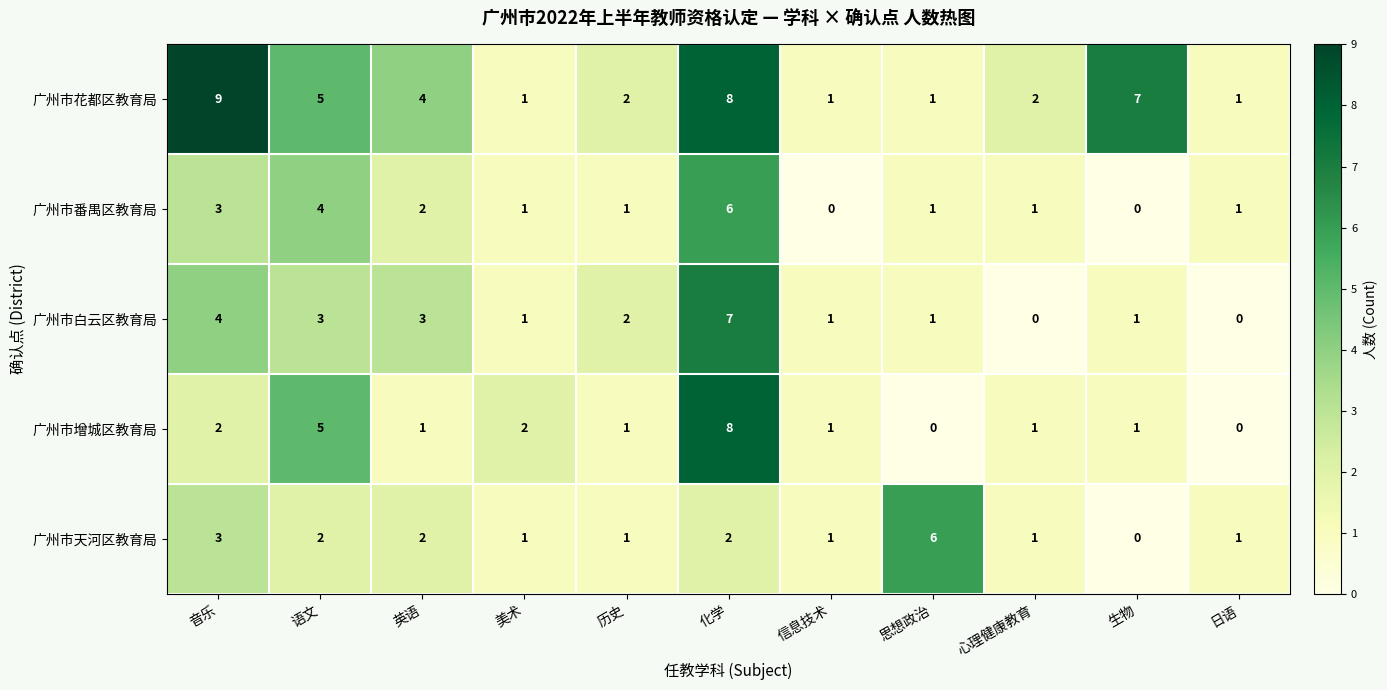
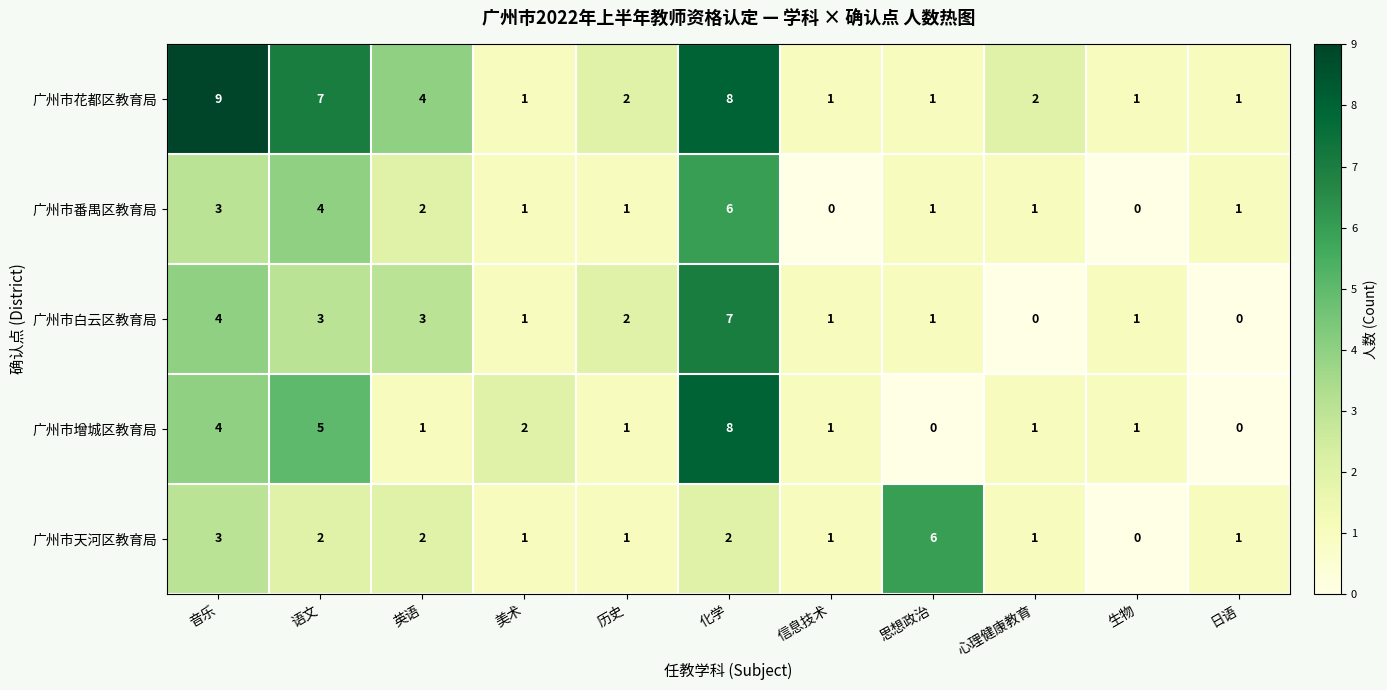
广州市花都区教育局, 语文: 5 -> 7
广州市花都区教育局, 生物: 7 -> 1
广州市增城区教育局, 音乐: 2 -> 4
